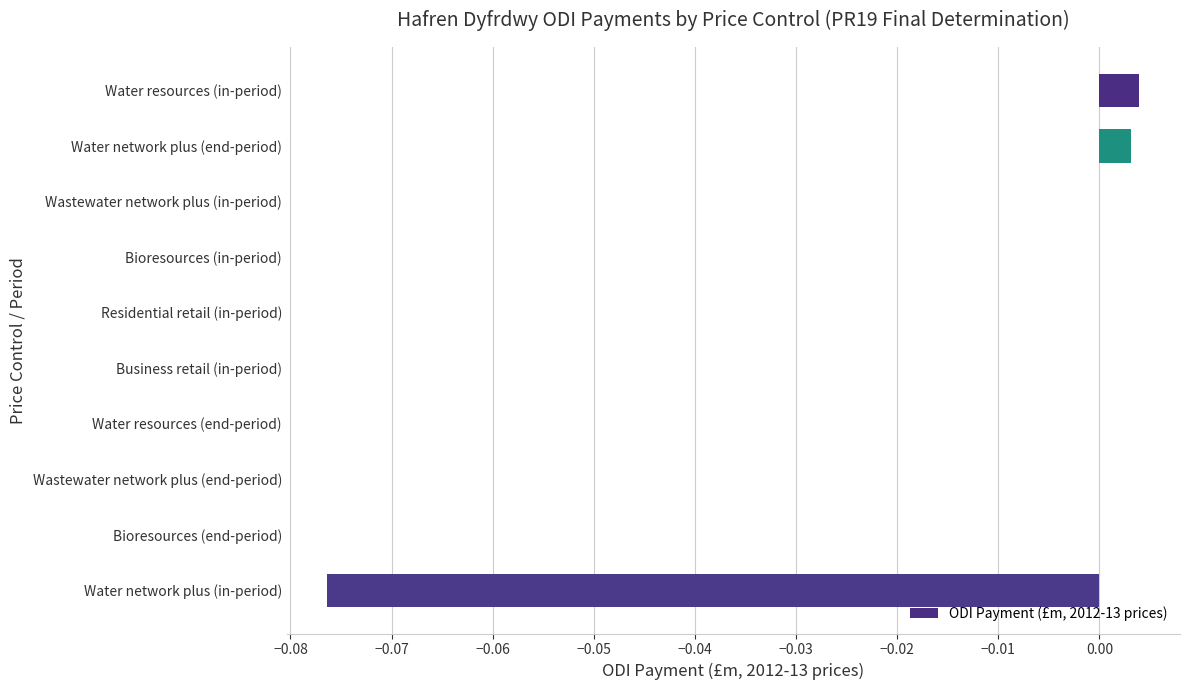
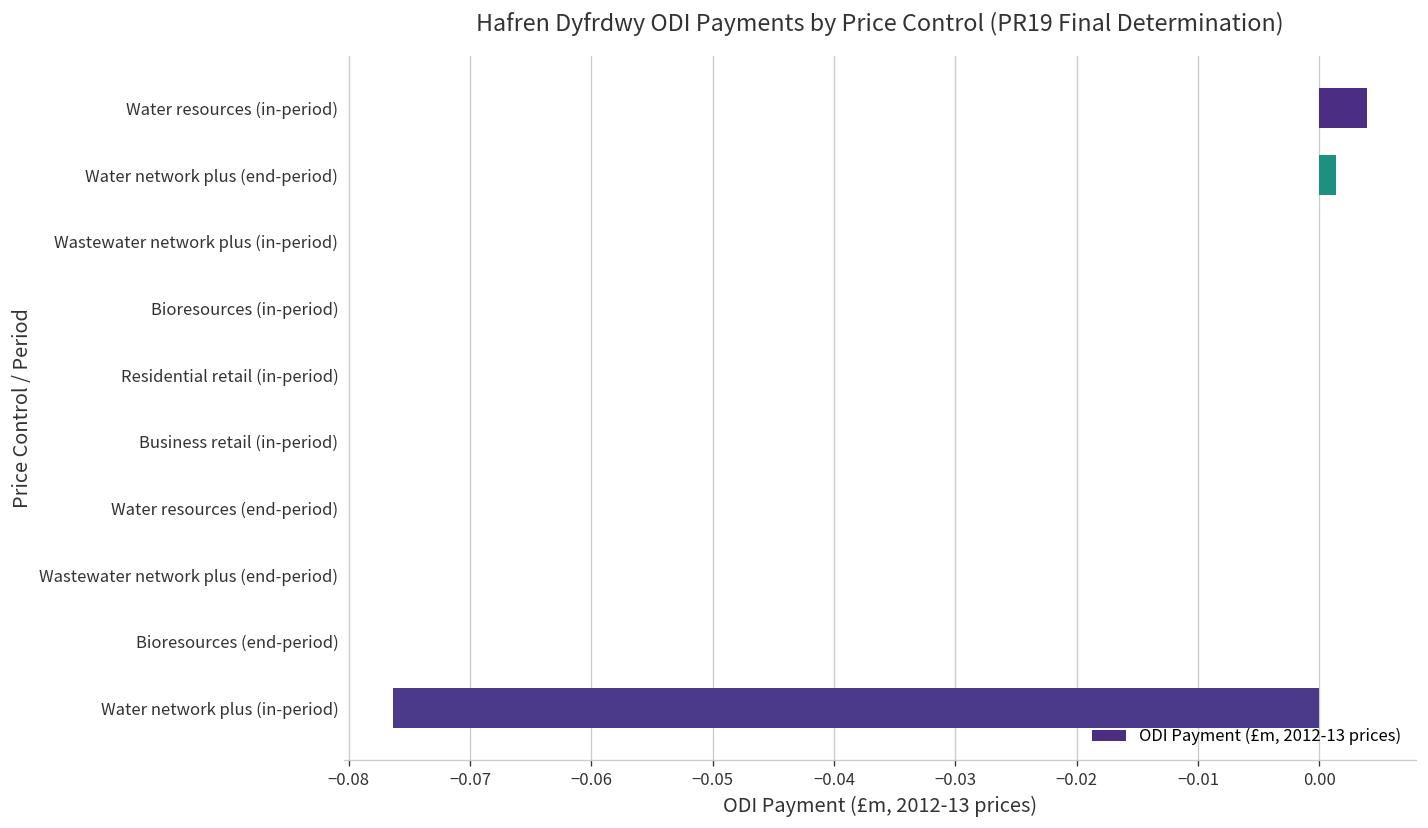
Water network plus (end-period): 0.0032 -> 0.0014
